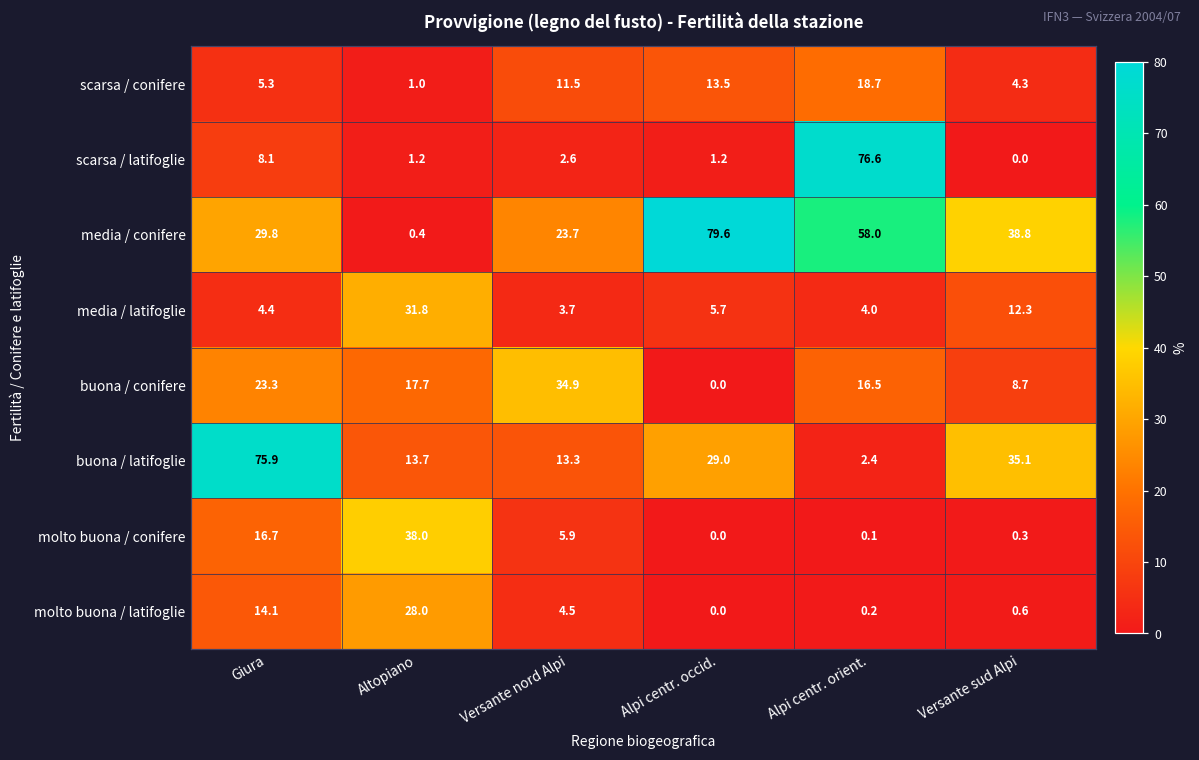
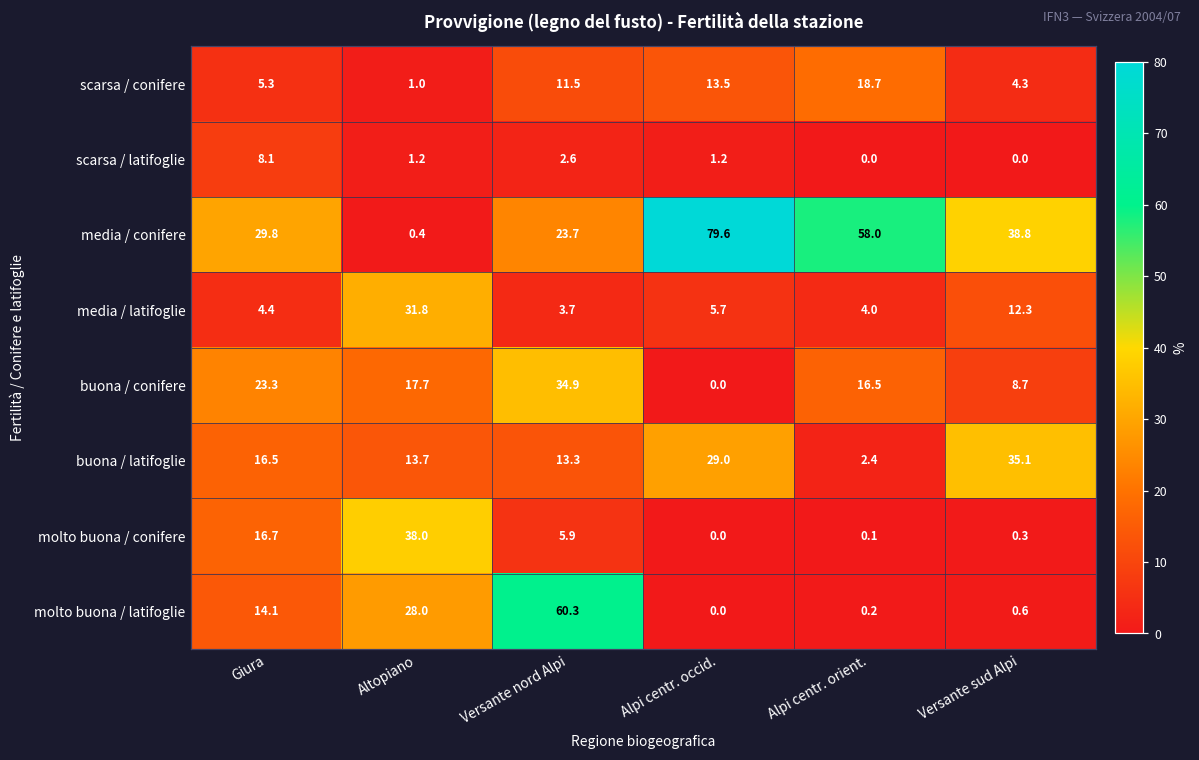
scarsa / latifoglie, Alpi centr. orient.: 76.6 -> 0.0
buona / latifoglie, Giura: 75.9 -> 16.5
molto buona / latifoglie, Versante nord Alpi: 4.5 -> 60.3
